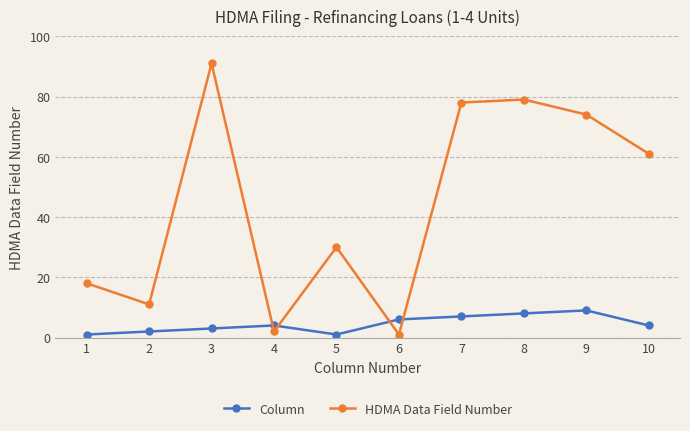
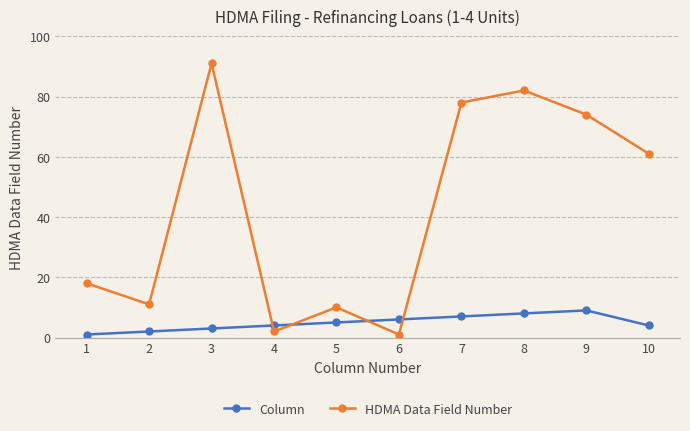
Column, 5: 1 -> 5
HDMA Data Field Number, 5: 30 -> 10
HDMA Data Field Number, 8: 79 -> 82
